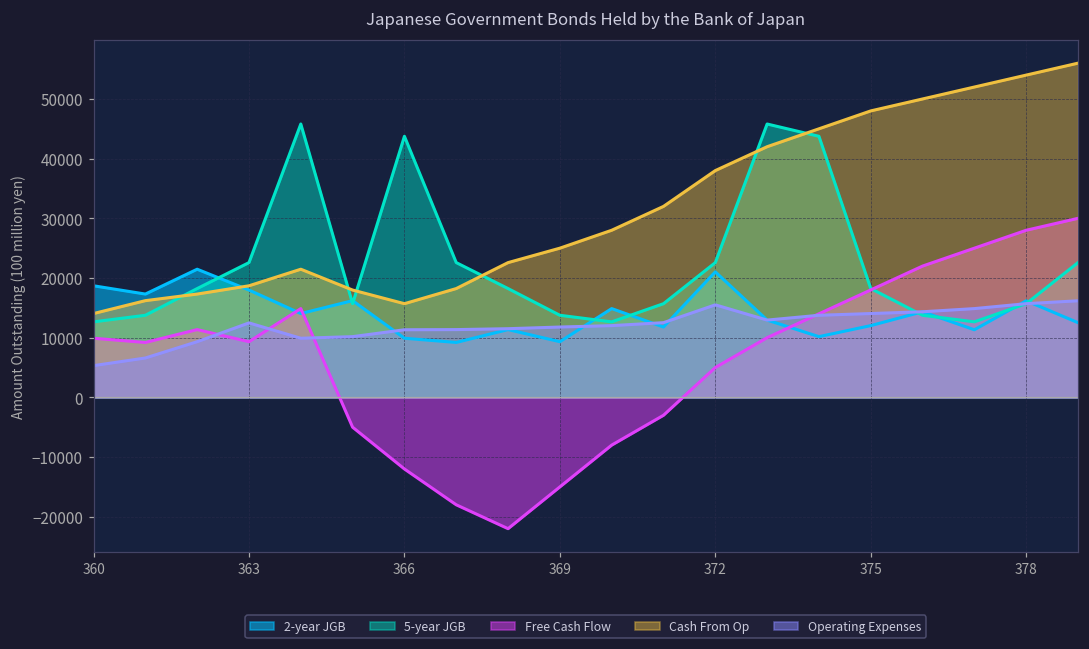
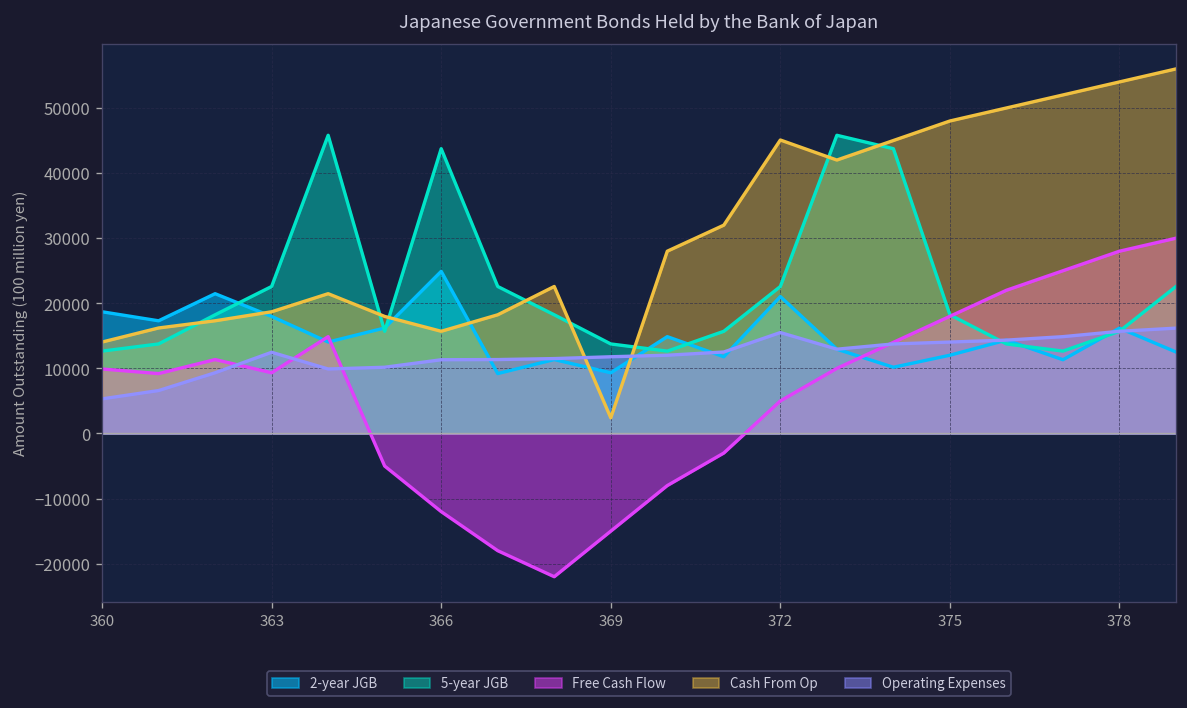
2-year JGB, 366: 10000 -> 25000
Cash From Op, 369: 25000 -> 2000
Cash From Op, 372: 38000 -> 45000
